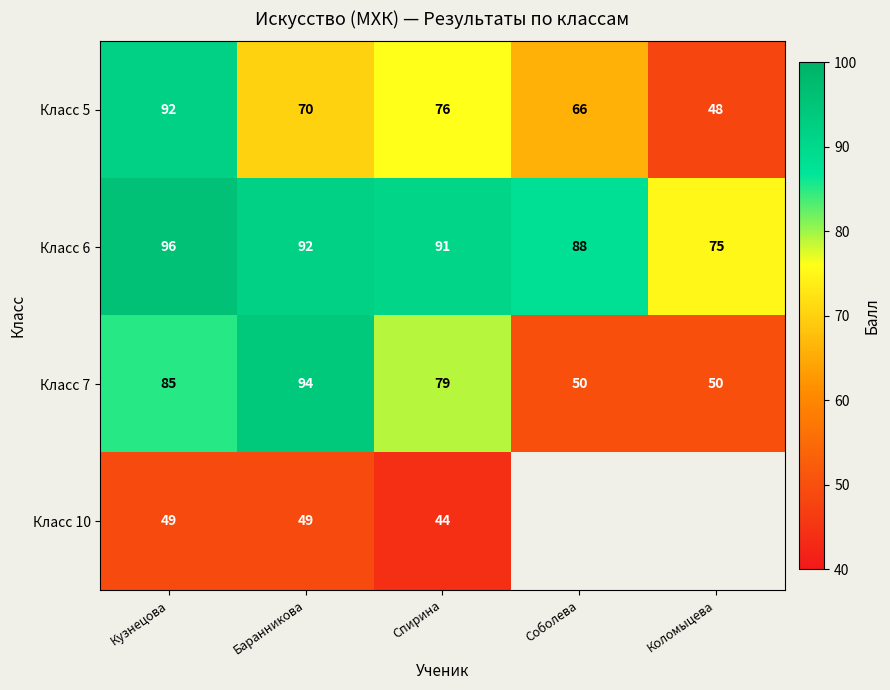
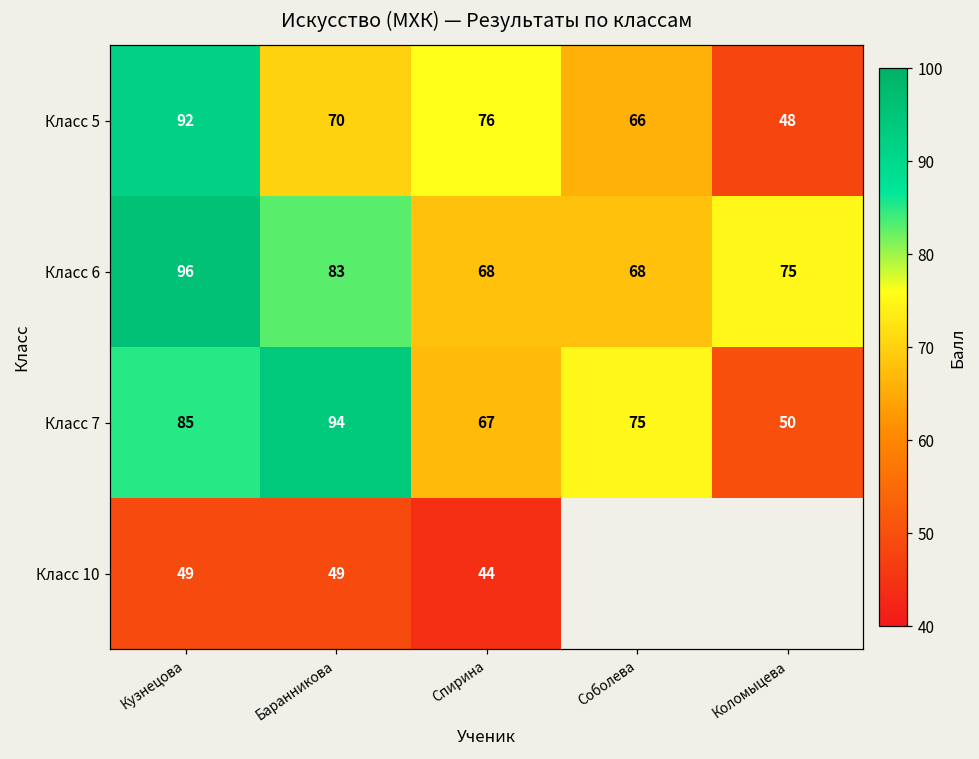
Класс 6, Баранникова: 92 -> 83
Класс 6, Спирина: 91 -> 68
Класс 6, Соболева: 88 -> 68
Класс 7, Спирина: 79 -> 67
Класс 7, Соболева: 50 -> 75
